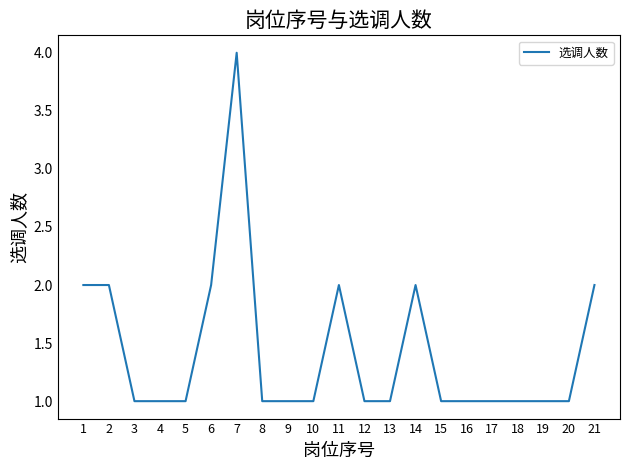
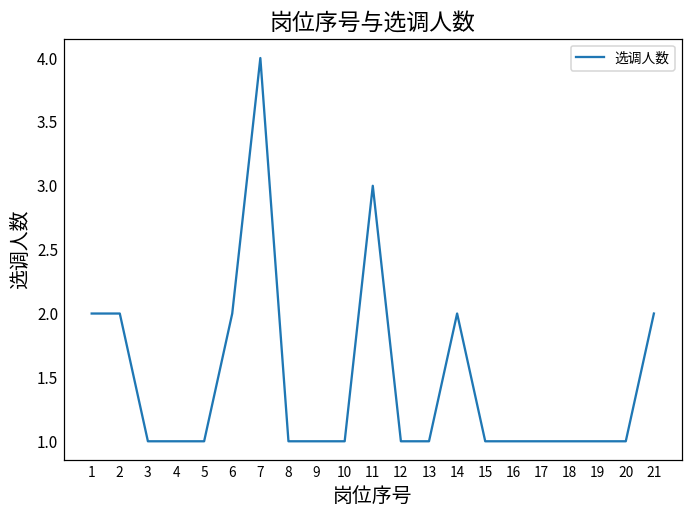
11: 2 -> 3
